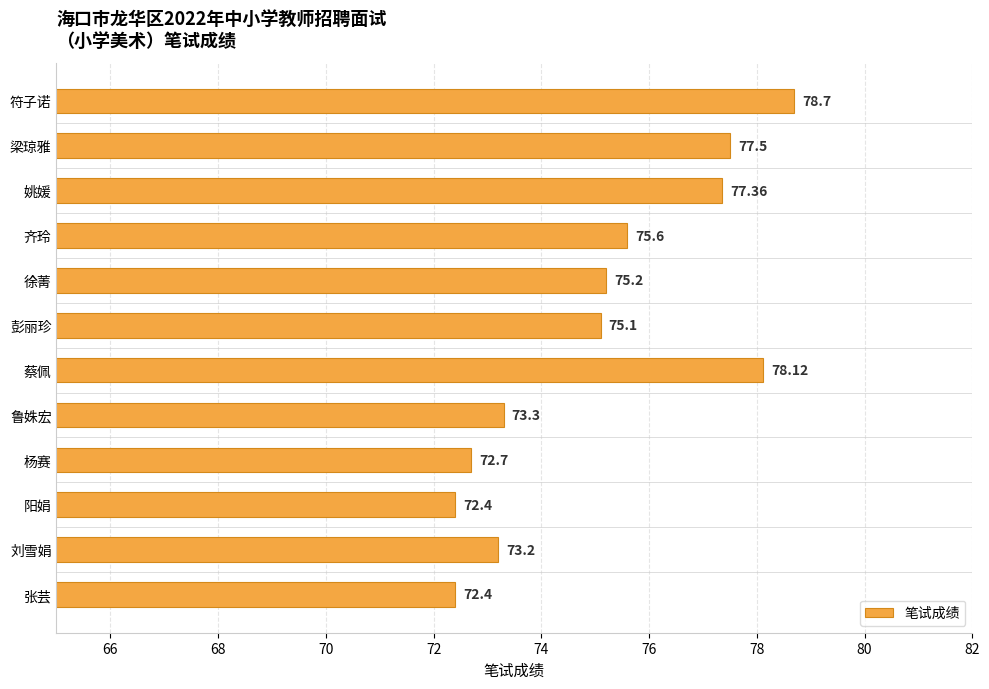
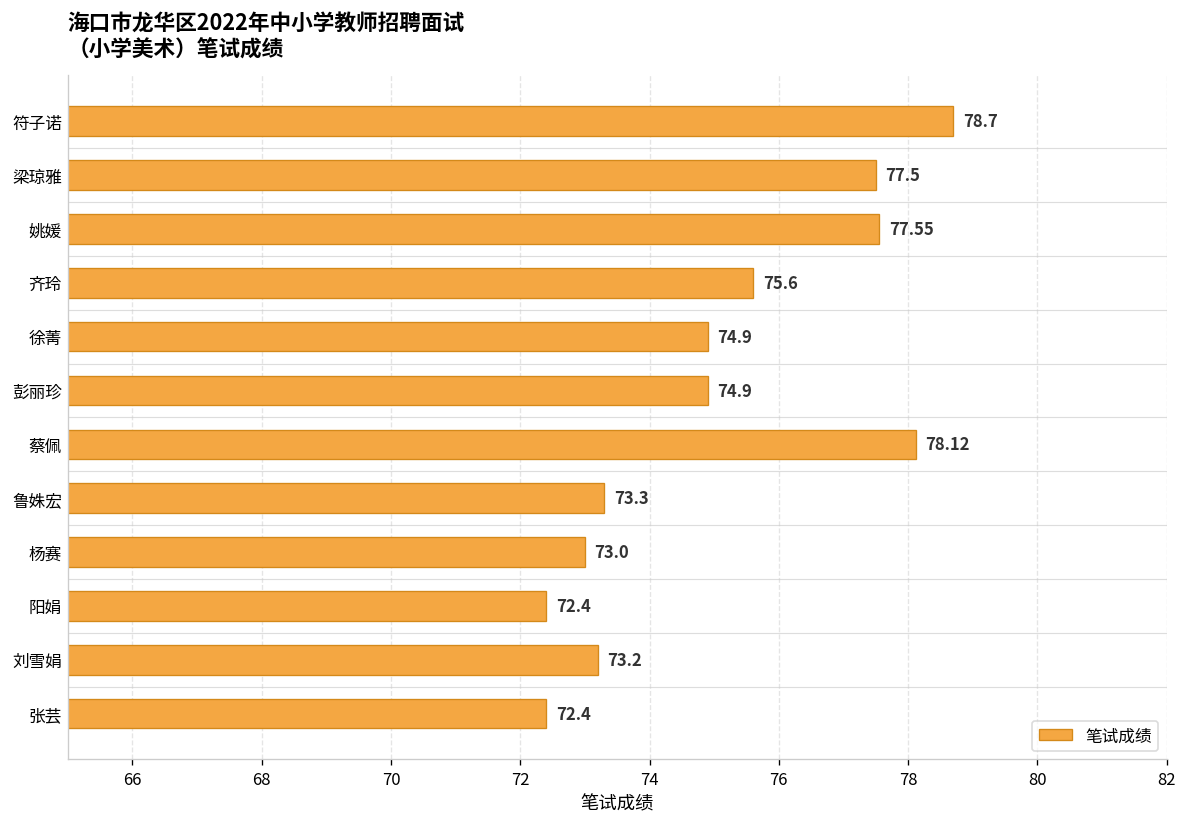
姚媛: 77.36 -> 77.55
徐菁: 75.2 -> 74.9
彭丽珍: 75.1 -> 74.9
杨赛: 72.7 -> 73.0
